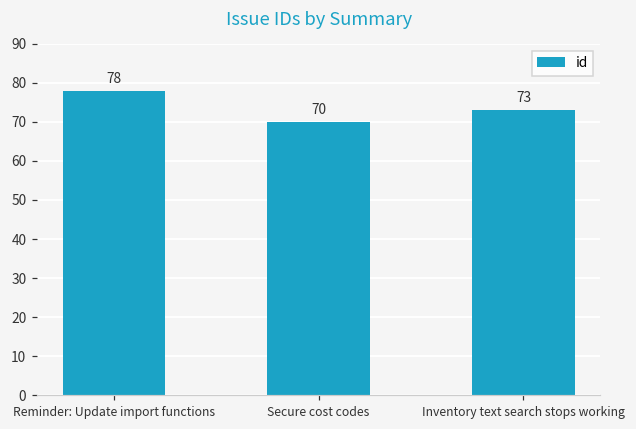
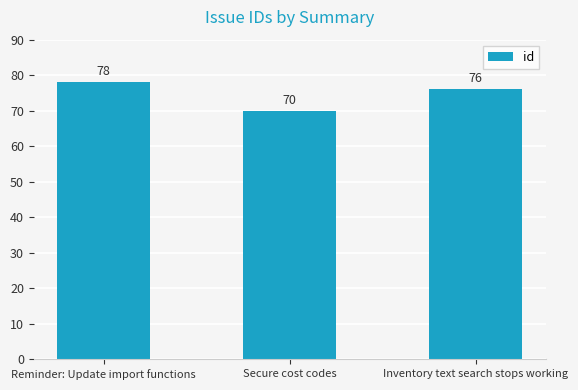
Inventory text search stops working: 73 -> 76
